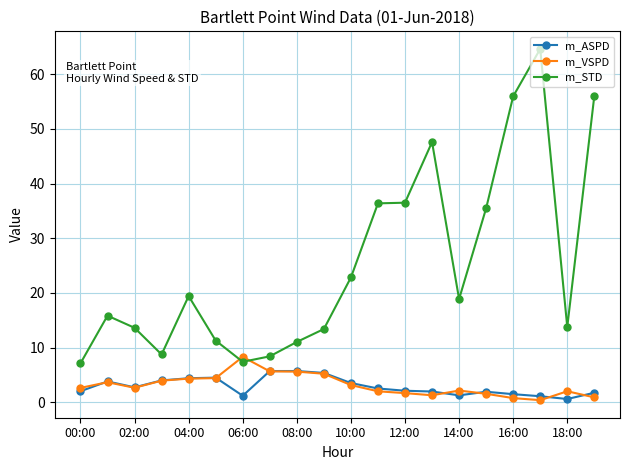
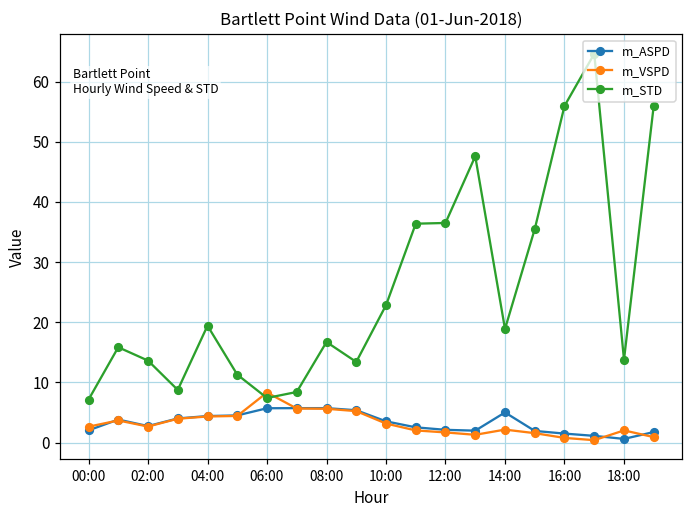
m_ASPD, 06:00: 1 -> 6
m_STD, 08:00: 11 -> 17
m_ASPD, 14:00: 1 -> 5
